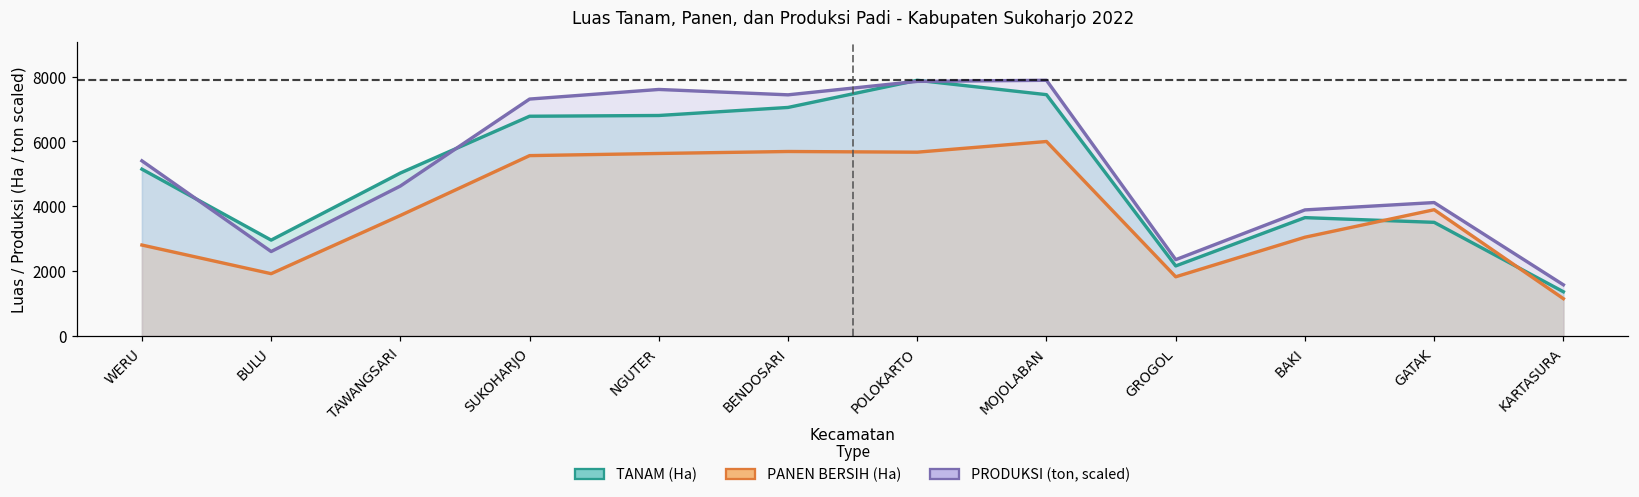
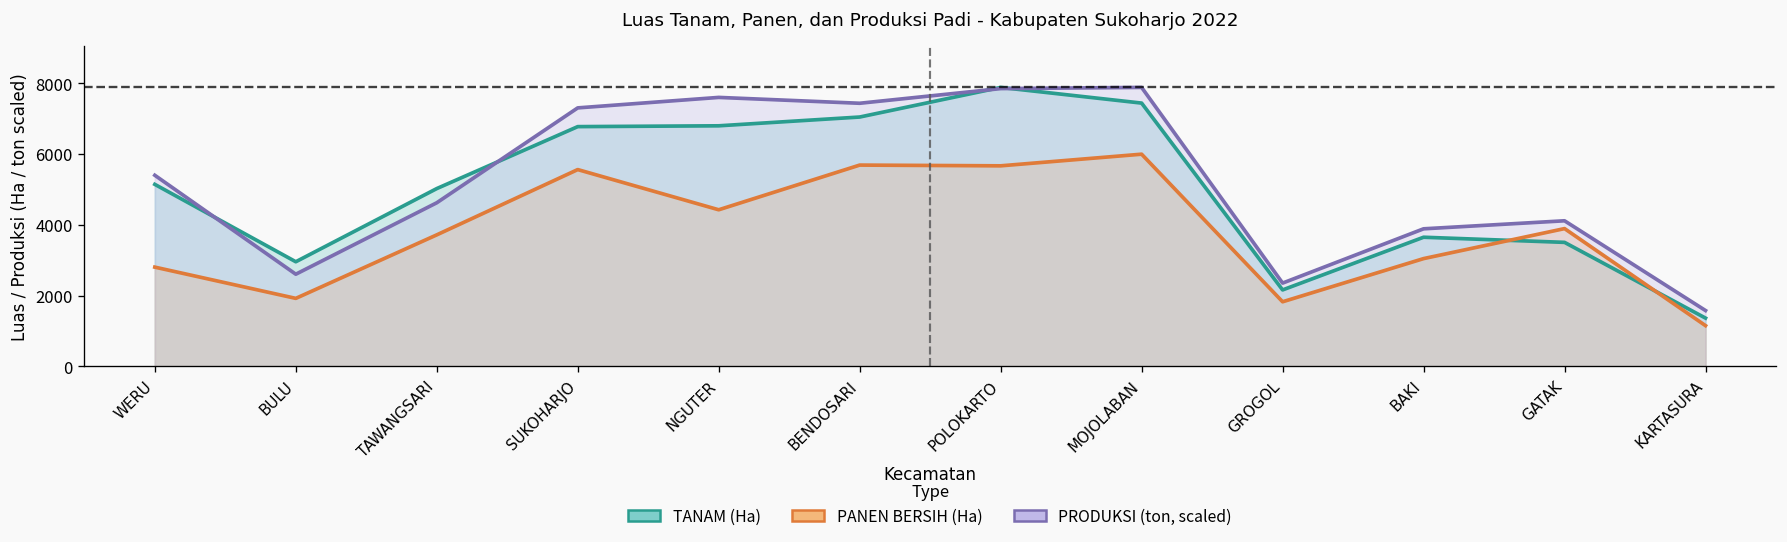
PANEN BERSIH (Ha), NGUTER: 5600 -> 4400
